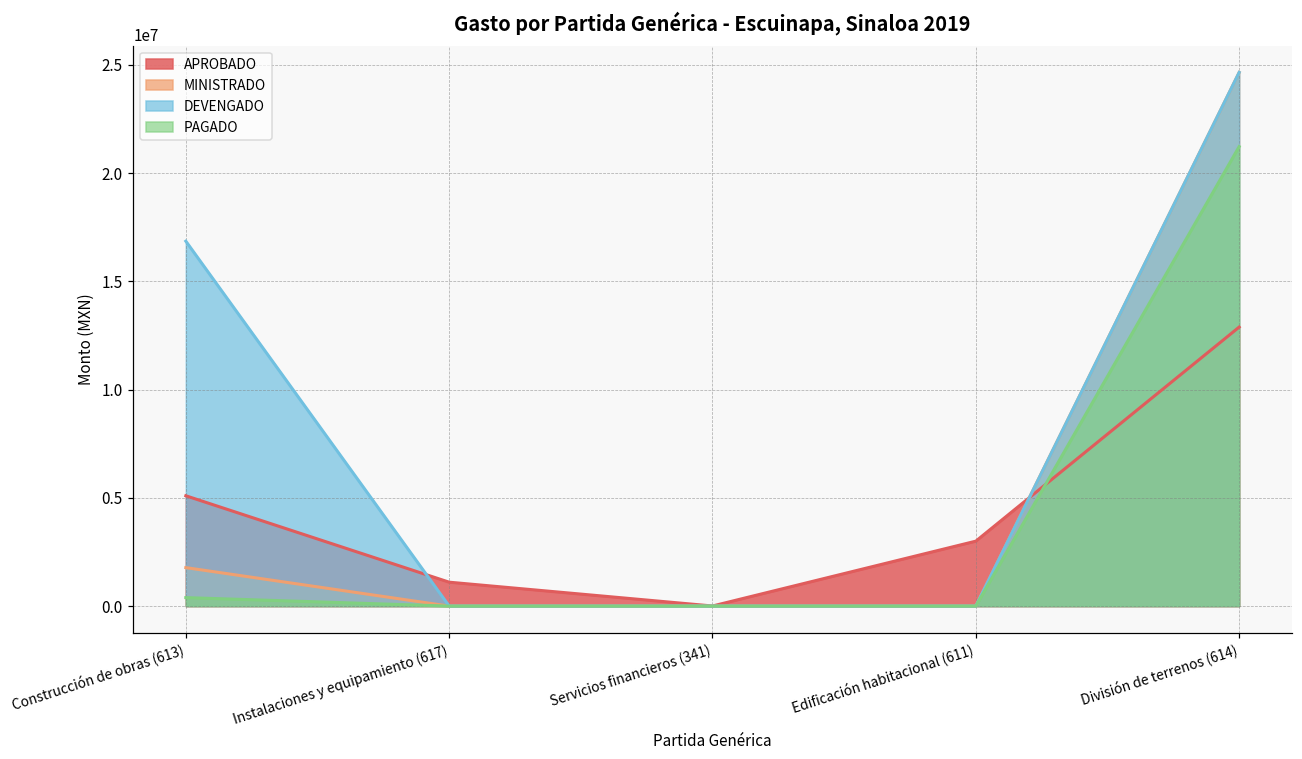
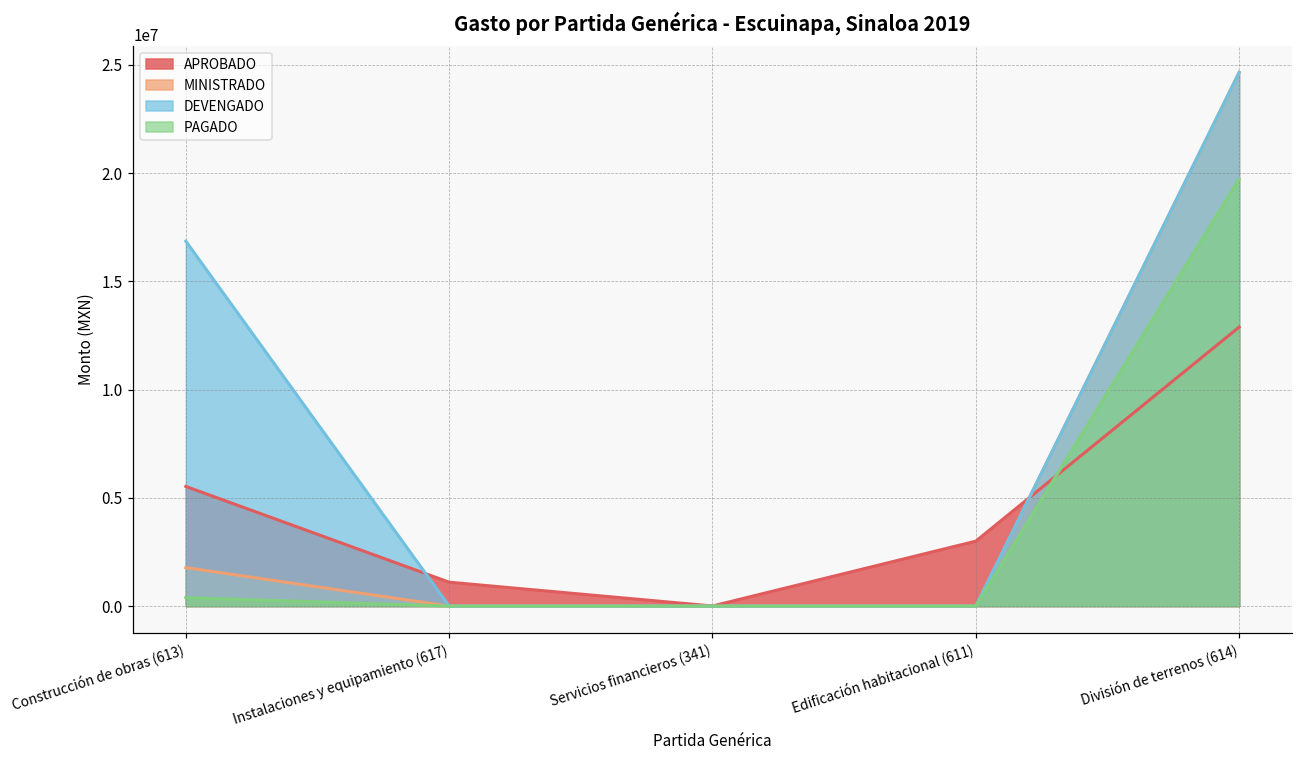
APROBADO, Construcción de obras (613): 5100000 -> 5500000
PAGADO, División de terrenos (614): 21200000 -> 19700000
